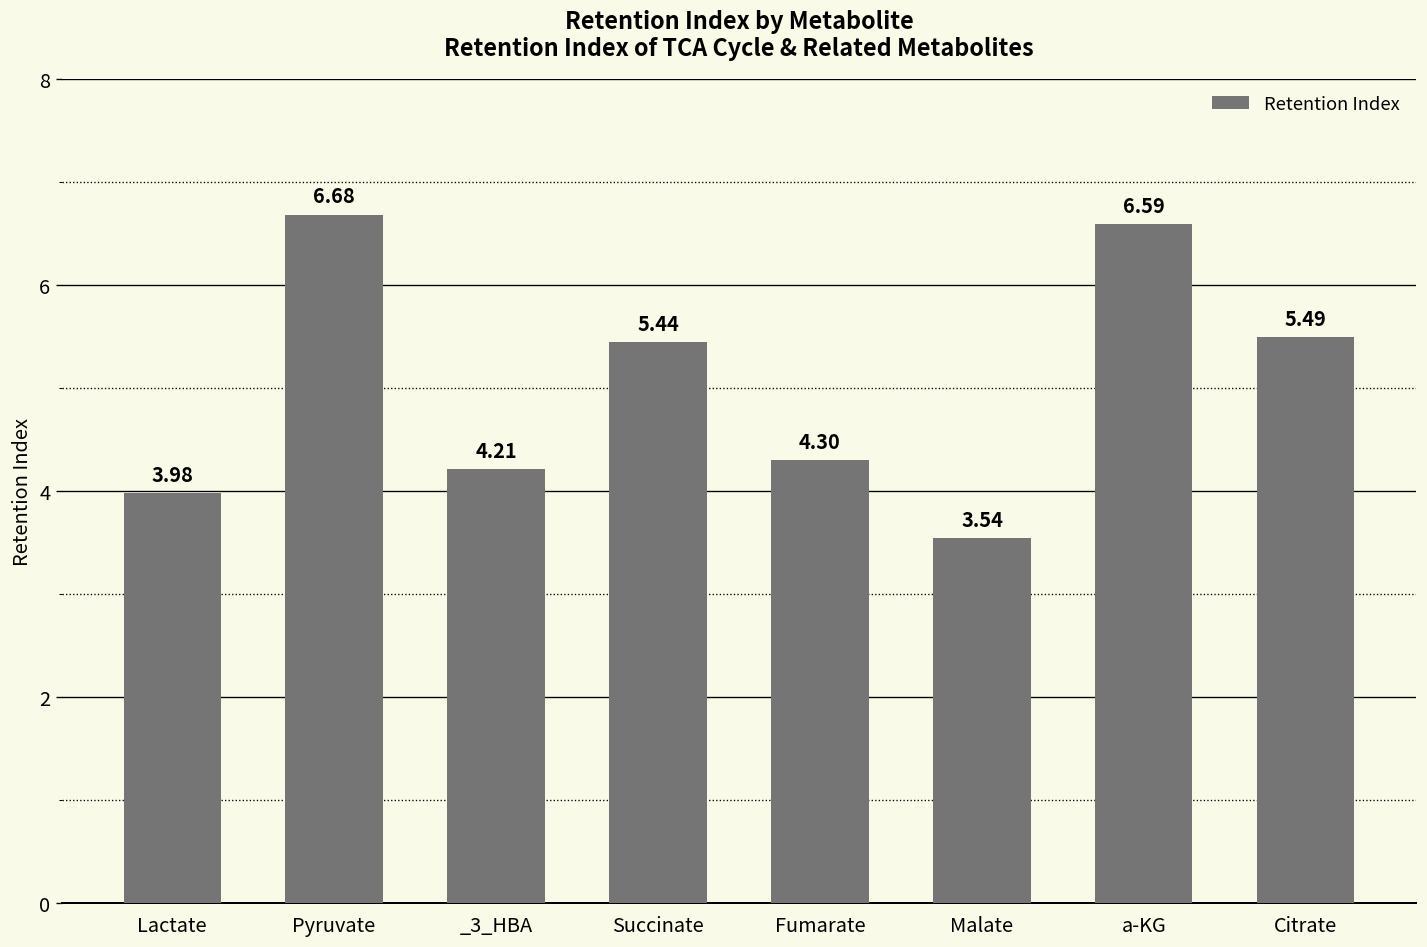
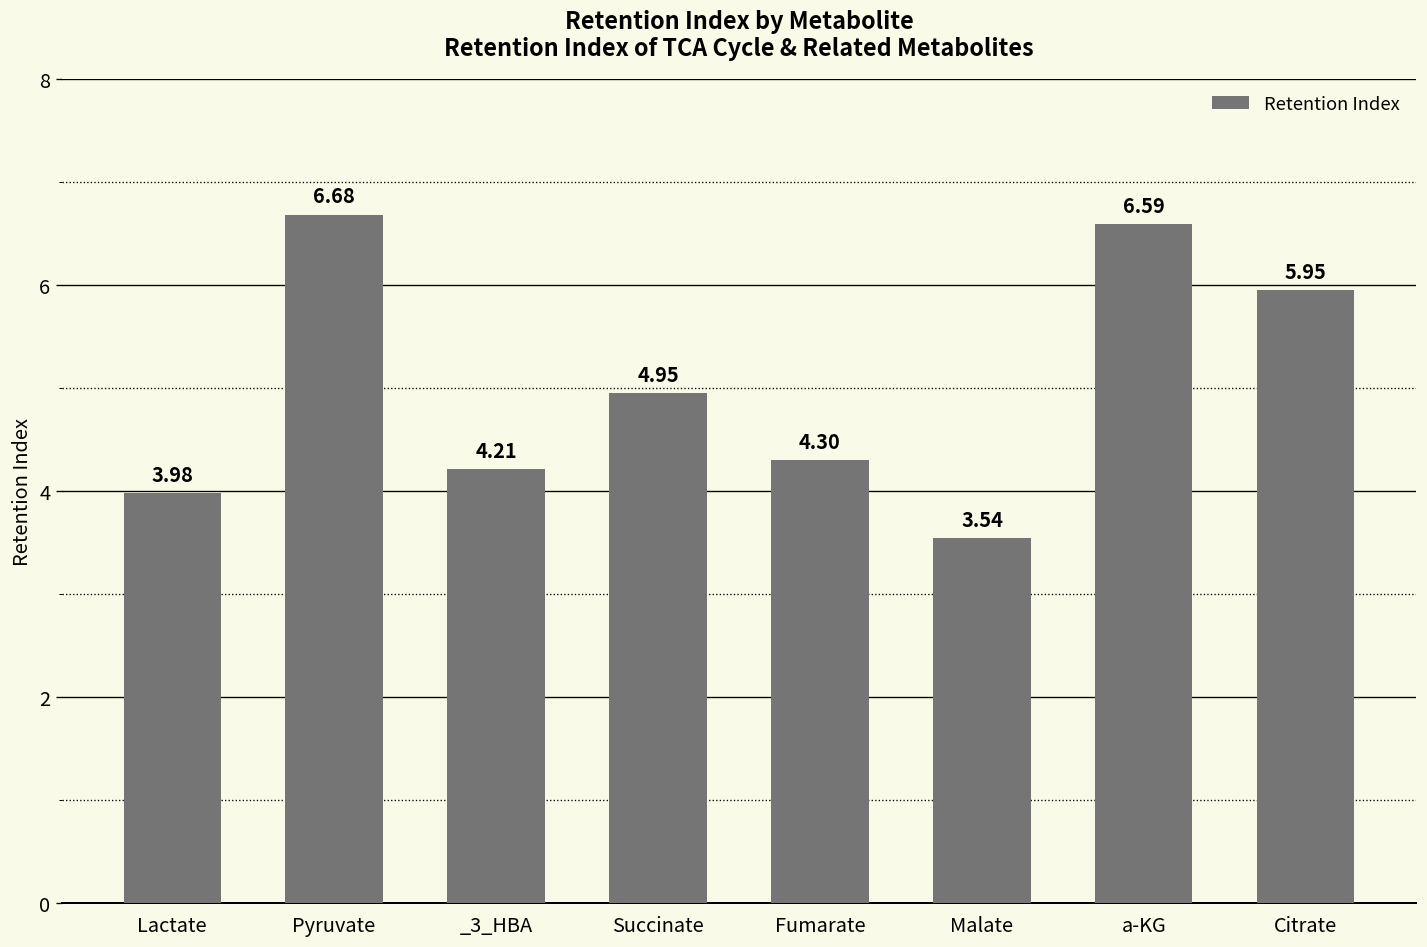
Succinate: 5.44 -> 4.95
Citrate: 5.49 -> 5.95
